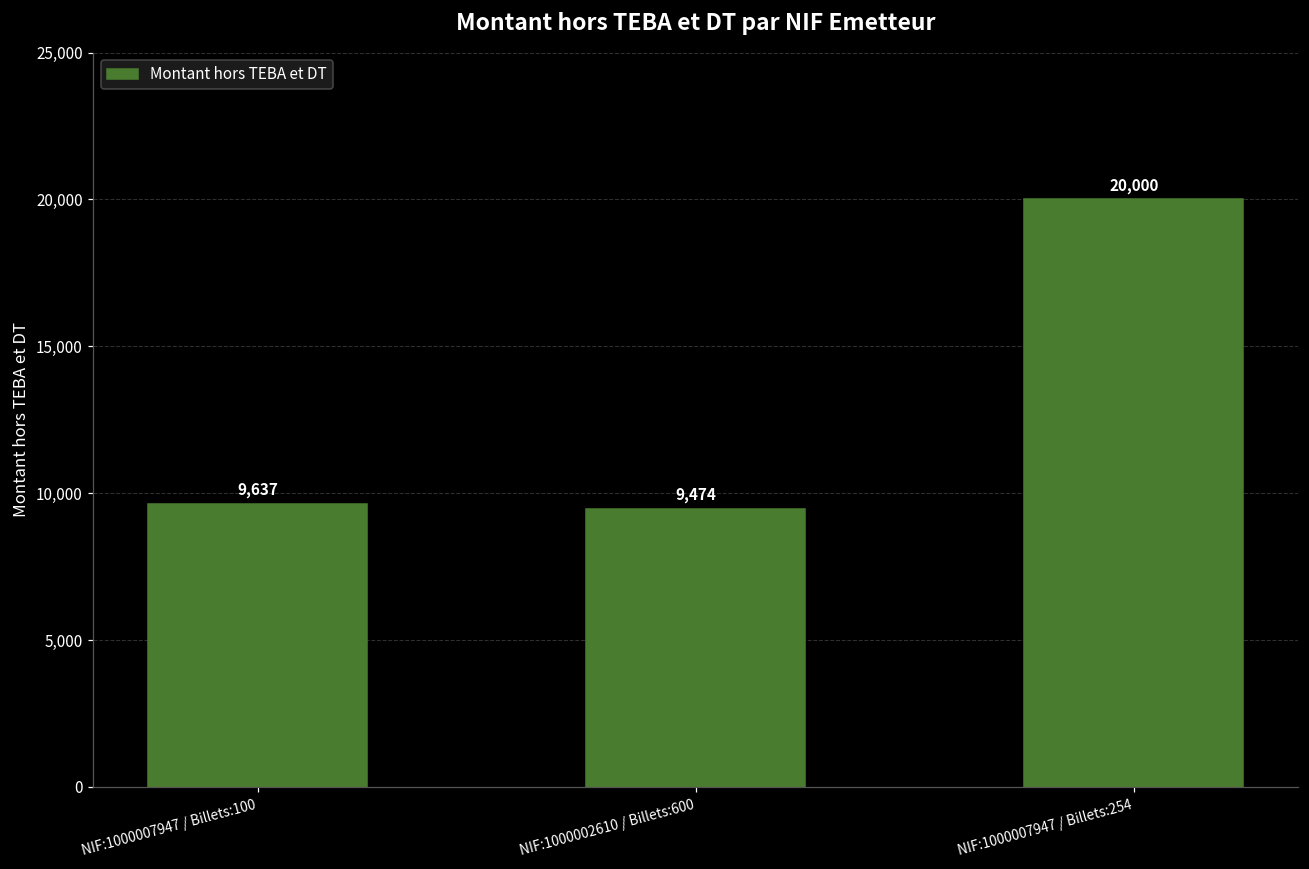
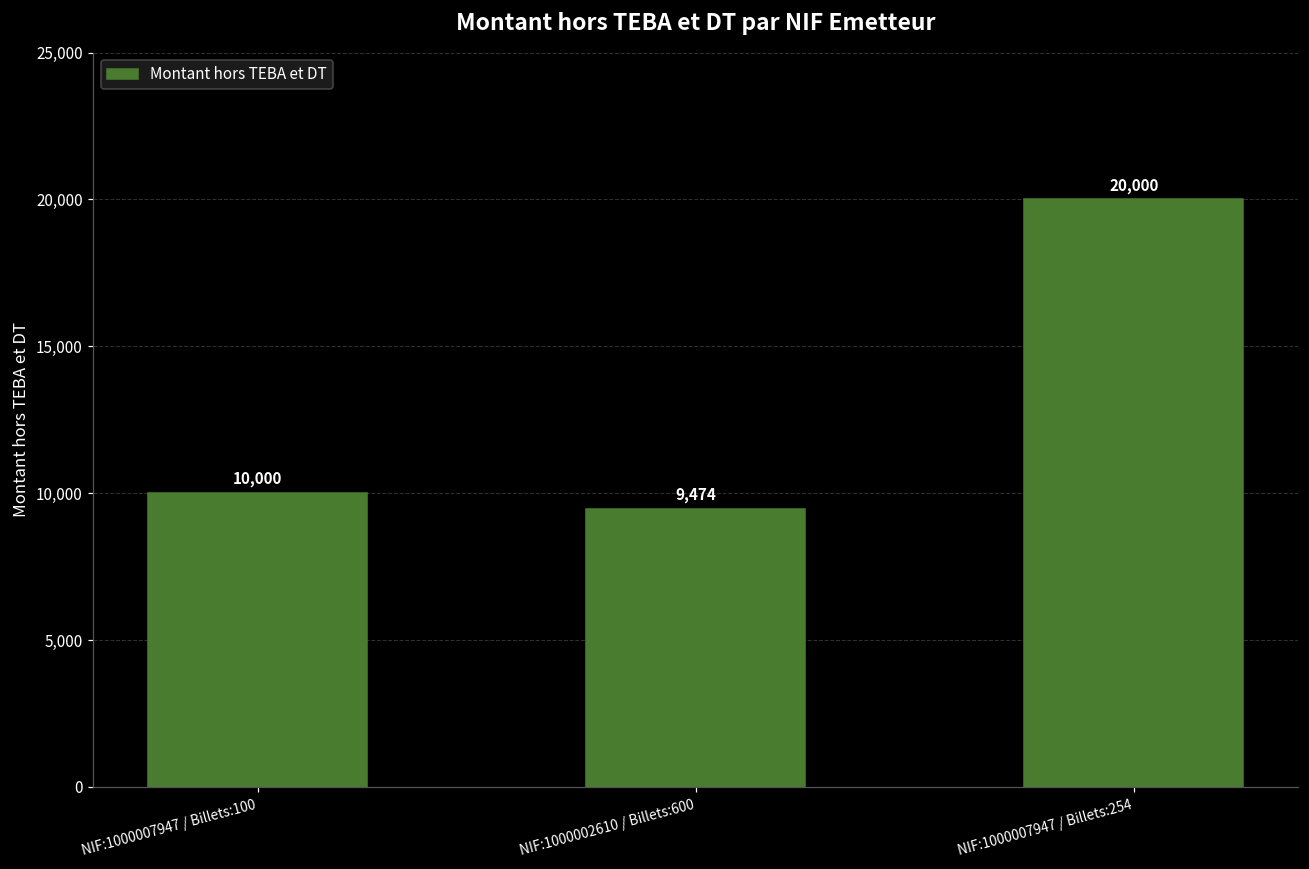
NIF:1000007947 / Billets:100: 9,637 -> 10,000
